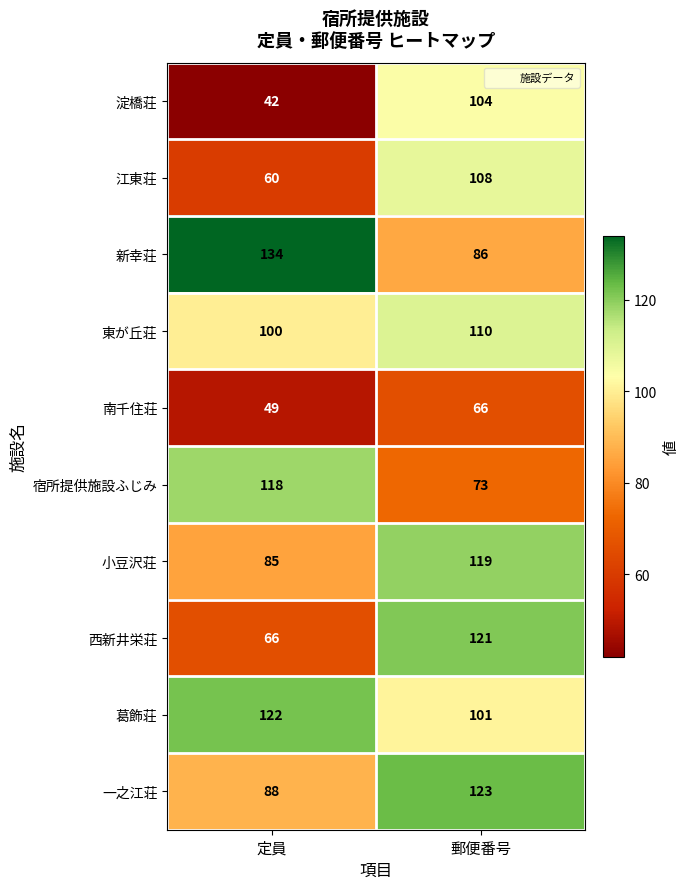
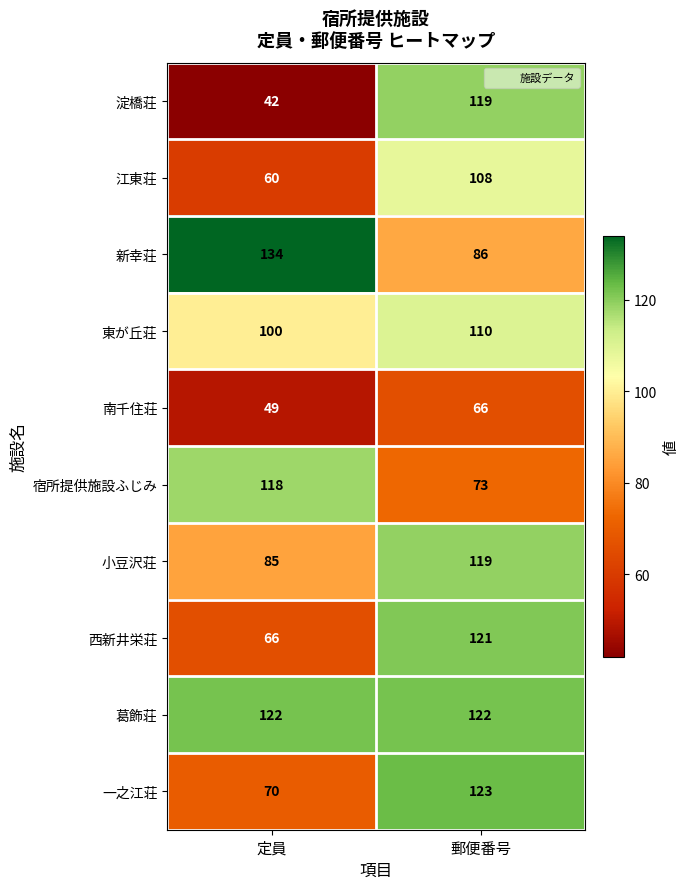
淀橋荘, 郵便番号: 104 -> 119
葛飾荘, 郵便番号: 101 -> 122
一之江荘, 定員: 88 -> 70
